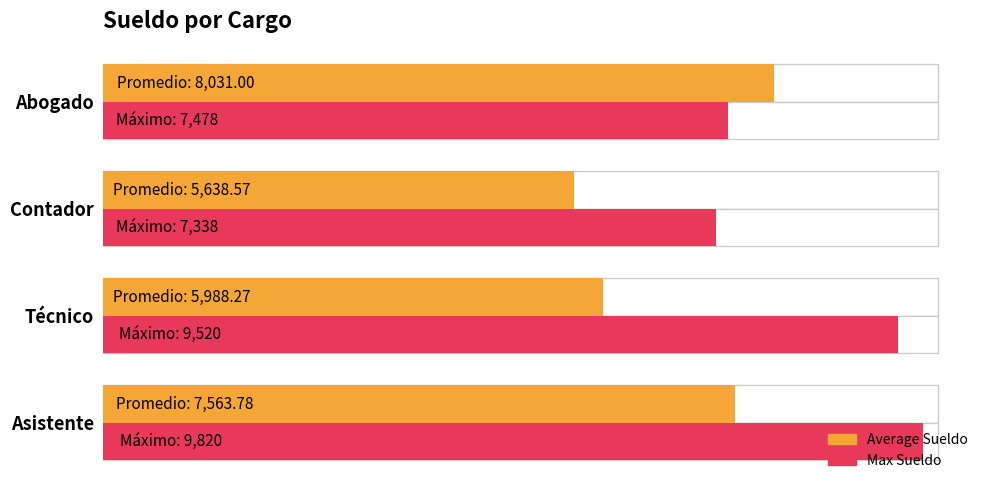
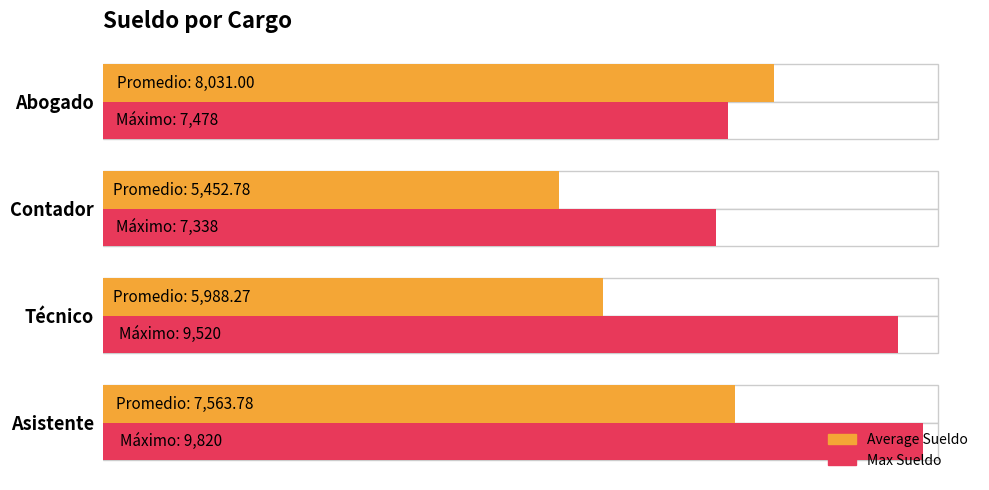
Average Sueldo, Contador: 5,638.57 -> 5,452.78
